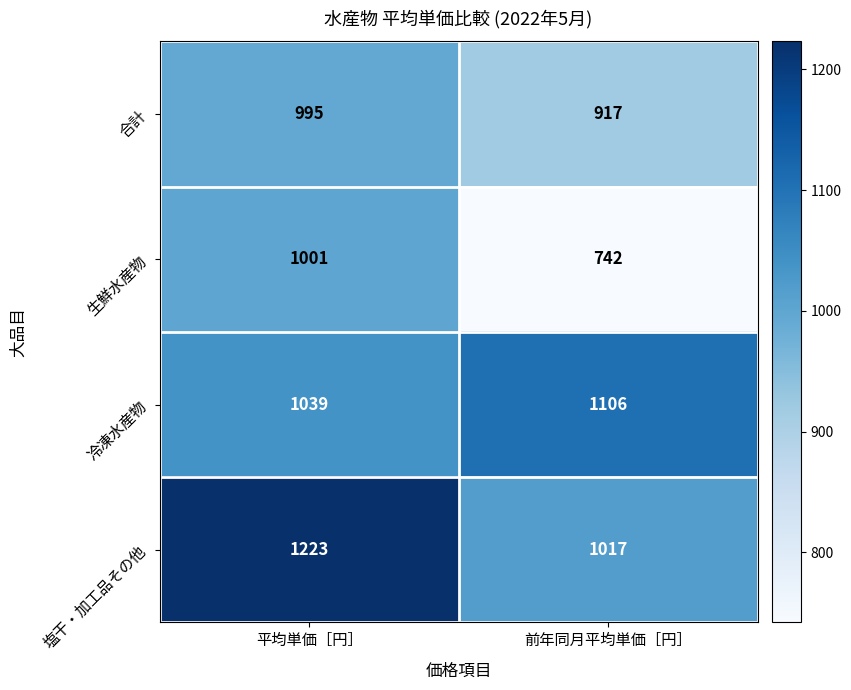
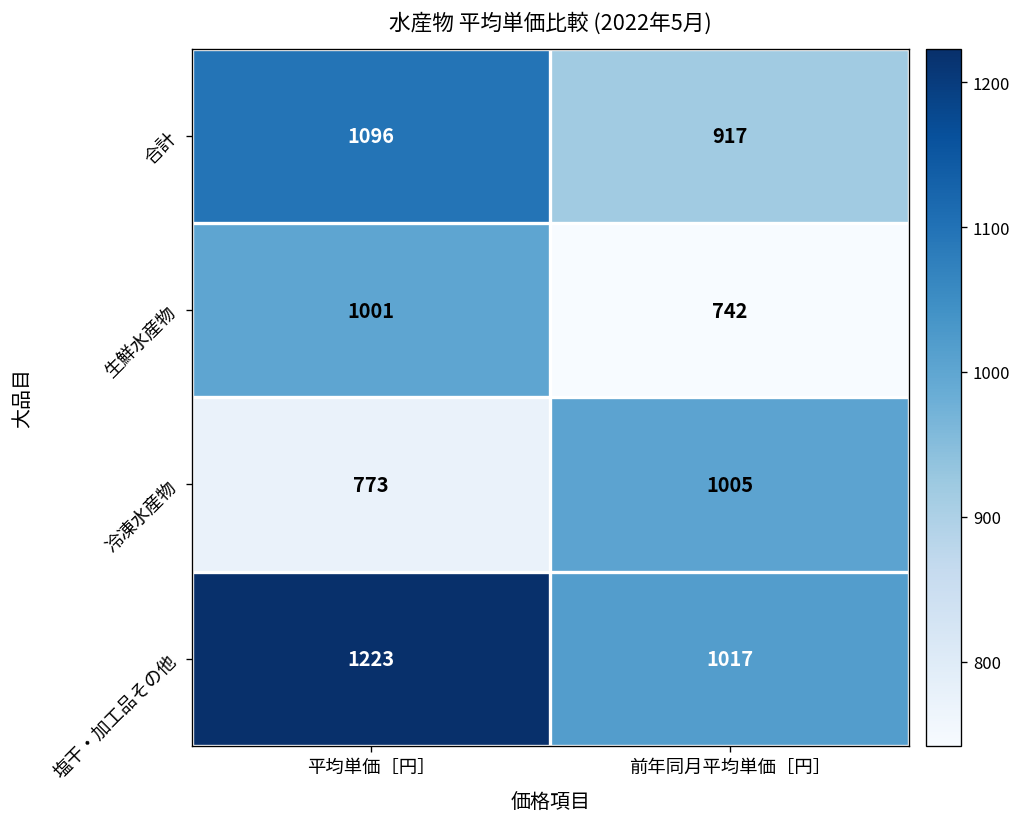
合計, 平均単価［円］: 995 -> 1096
冷凍水産物, 平均単価［円］: 1039 -> 773
冷凍水産物, 前年同月平均単価［円］: 1106 -> 1005
